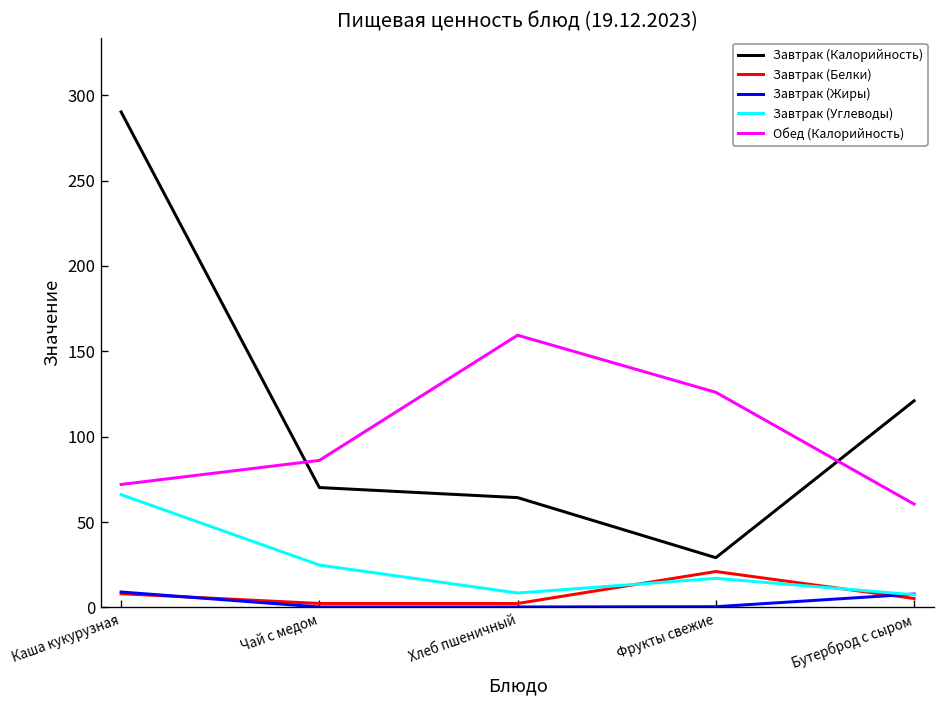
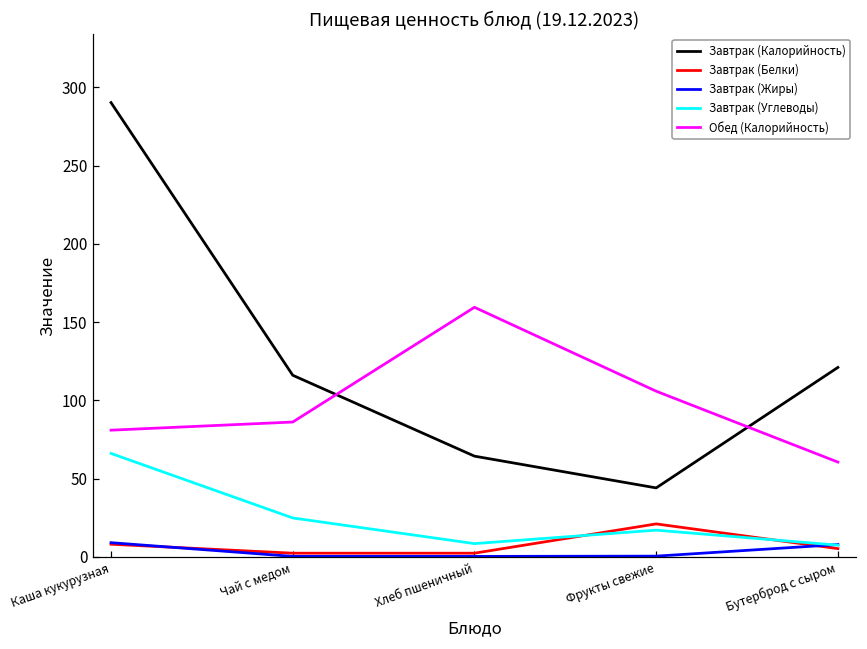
Обед (Калорийность), Каша кукурузная: 72 -> 81
Завтрак (Калорийность), Чай с медом: 70 -> 116
Завтрак (Калорийность), Фрукты свежие: 29 -> 44
Обед (Калорийность), Фрукты свежие: 126 -> 106
